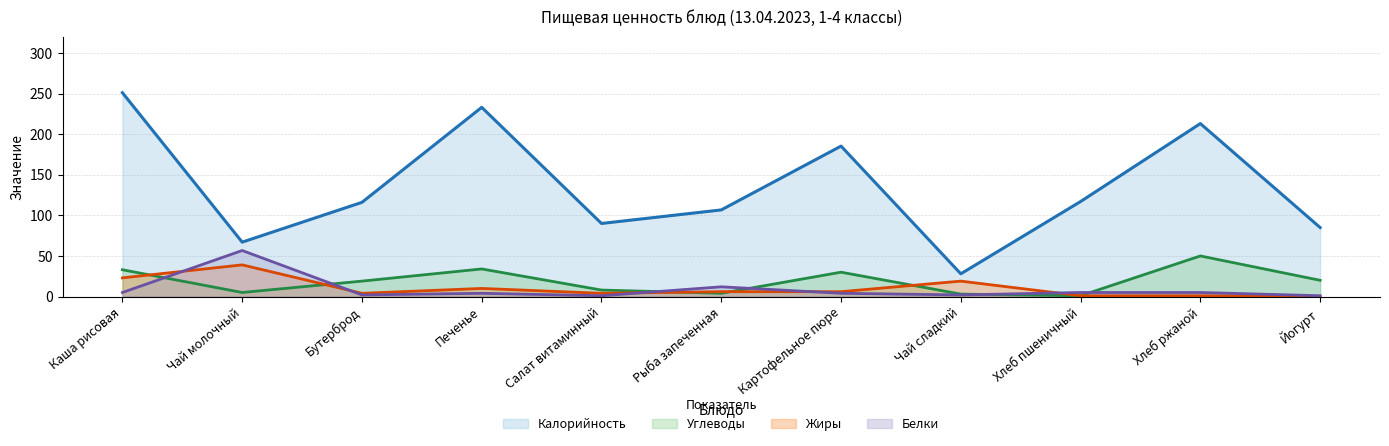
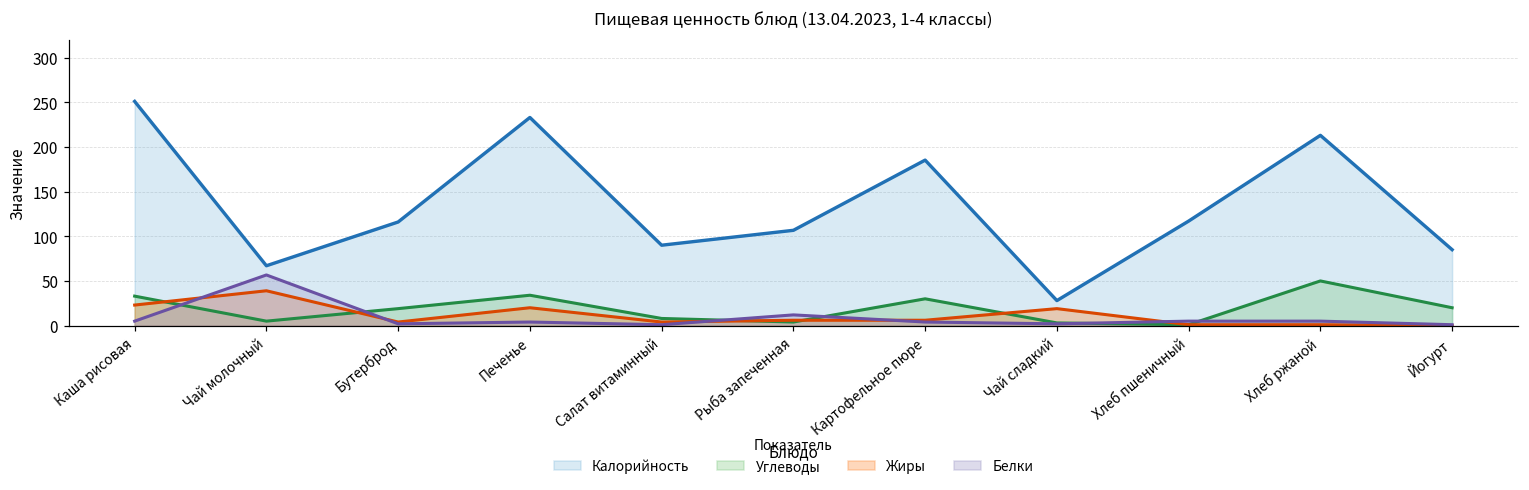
Жиры, Печенье: 10 -> 20
